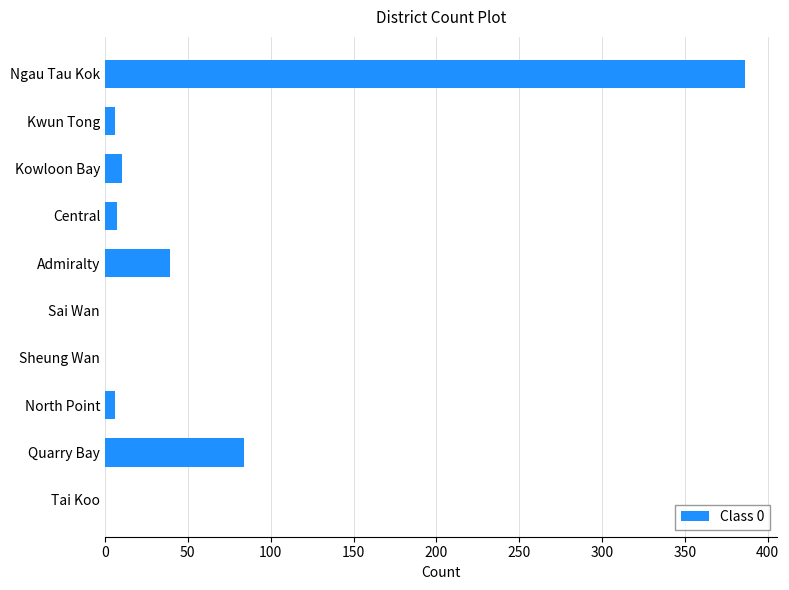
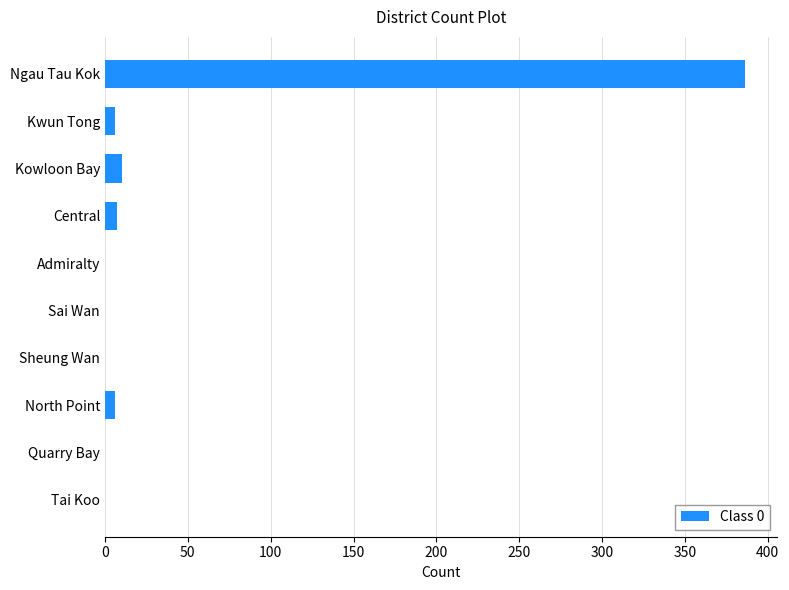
Admiralty: 39 -> 0
Quarry Bay: 84 -> 0
